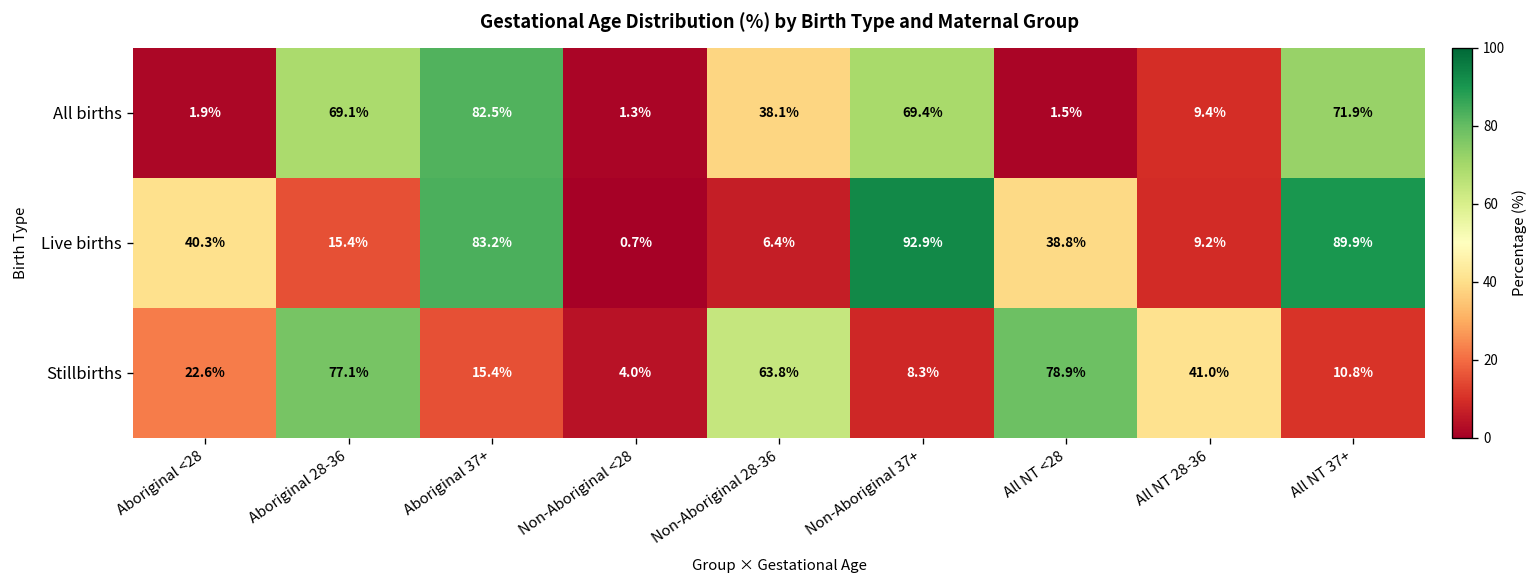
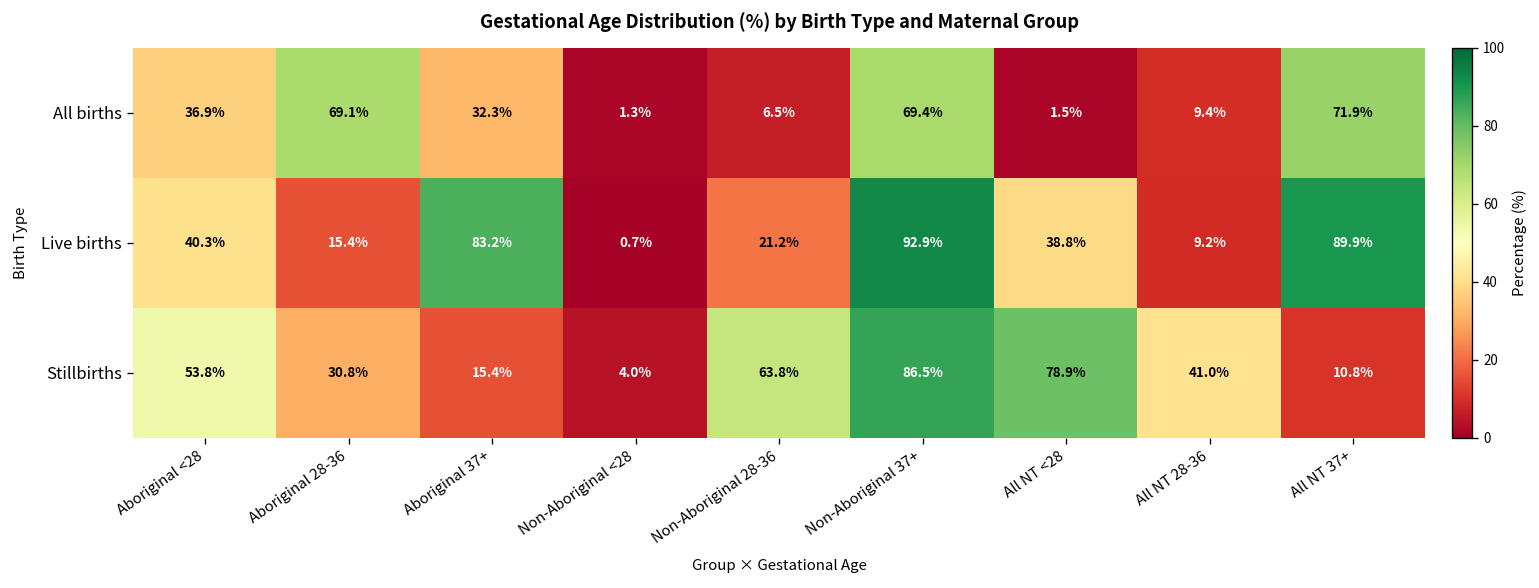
All births, Aboriginal <28: 1.9% -> 36.9%
All births, Aboriginal 37+: 82.5% -> 32.3%
All births, Non-Aboriginal 28-36: 38.1% -> 6.5%
Live births, Non-Aboriginal 28-36: 6.4% -> 21.2%
Stillbirths, Aboriginal <28: 22.6% -> 53.8%
Stillbirths, Aboriginal 28-36: 77.1% -> 30.8%
Stillbirths, Non-Aboriginal 37+: 8.3% -> 86.5%
